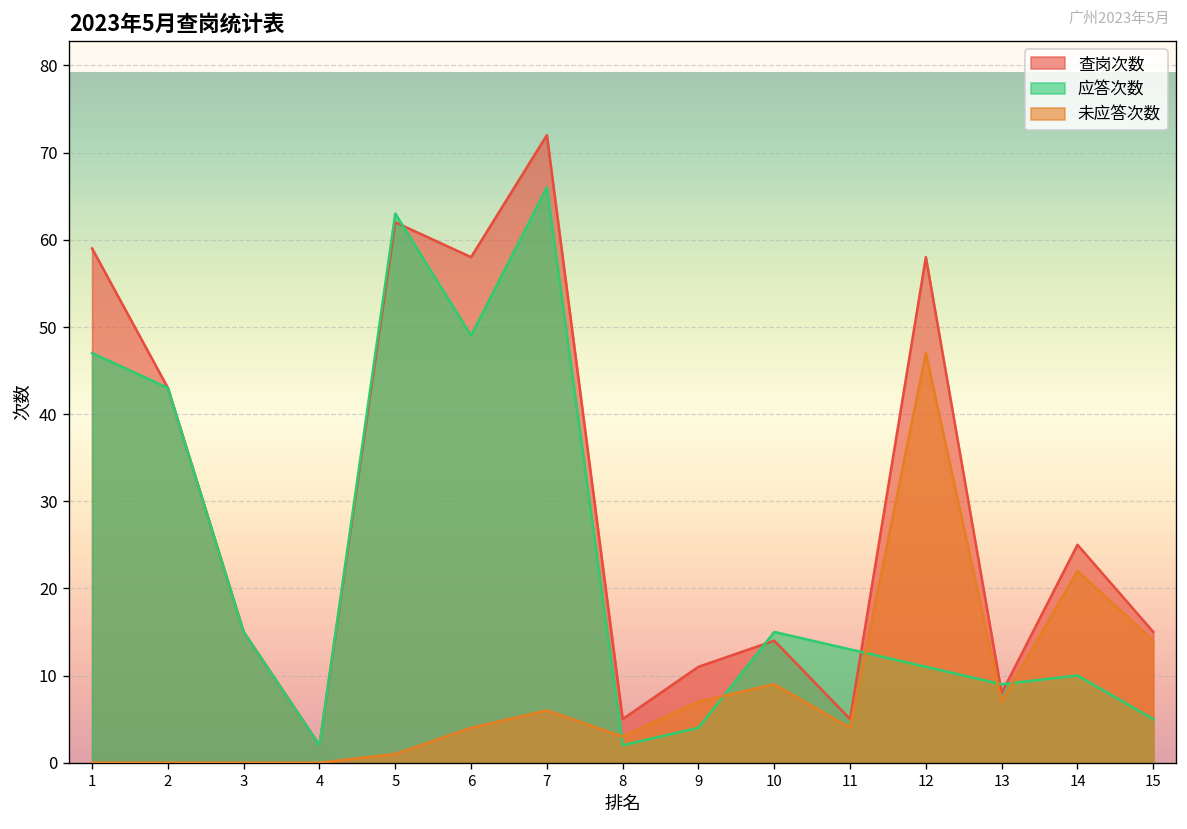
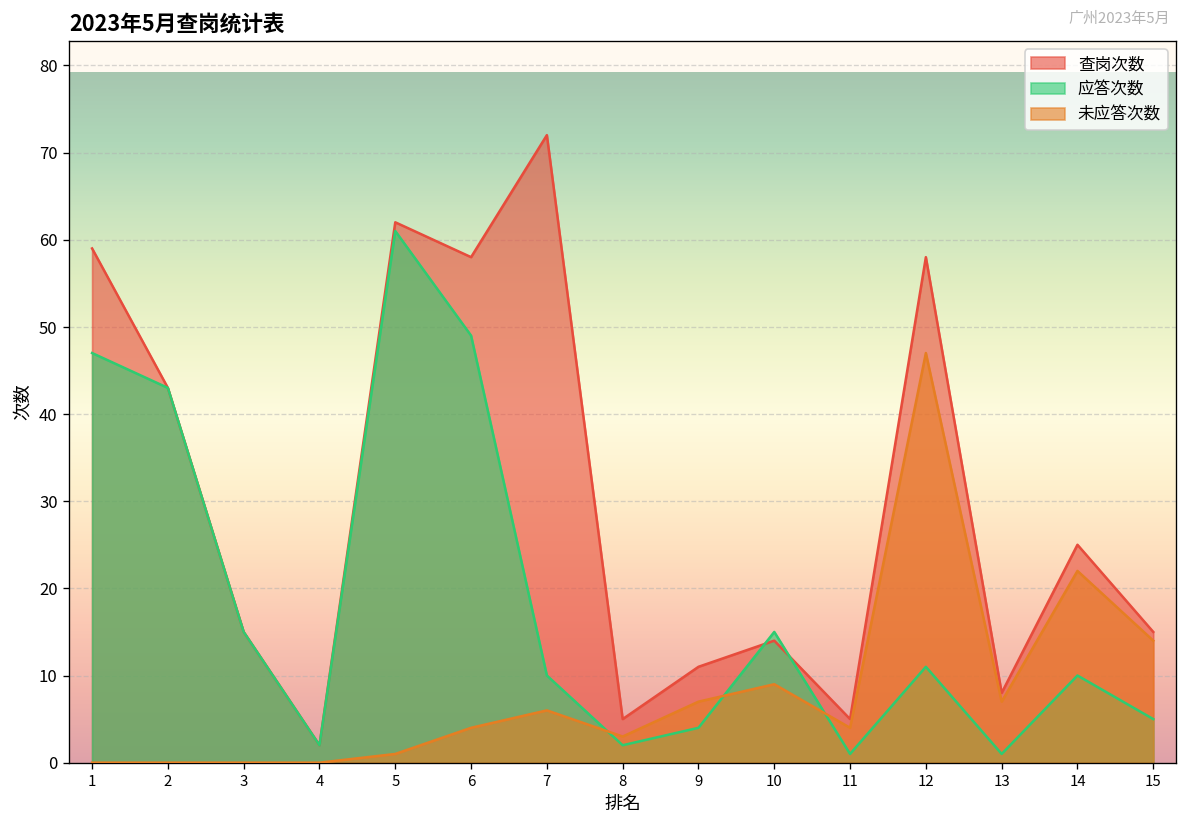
应答次数, 5: 63 -> 61
应答次数, 7: 66 -> 10
应答次数, 11: 13 -> 1
应答次数, 13: 9 -> 1
